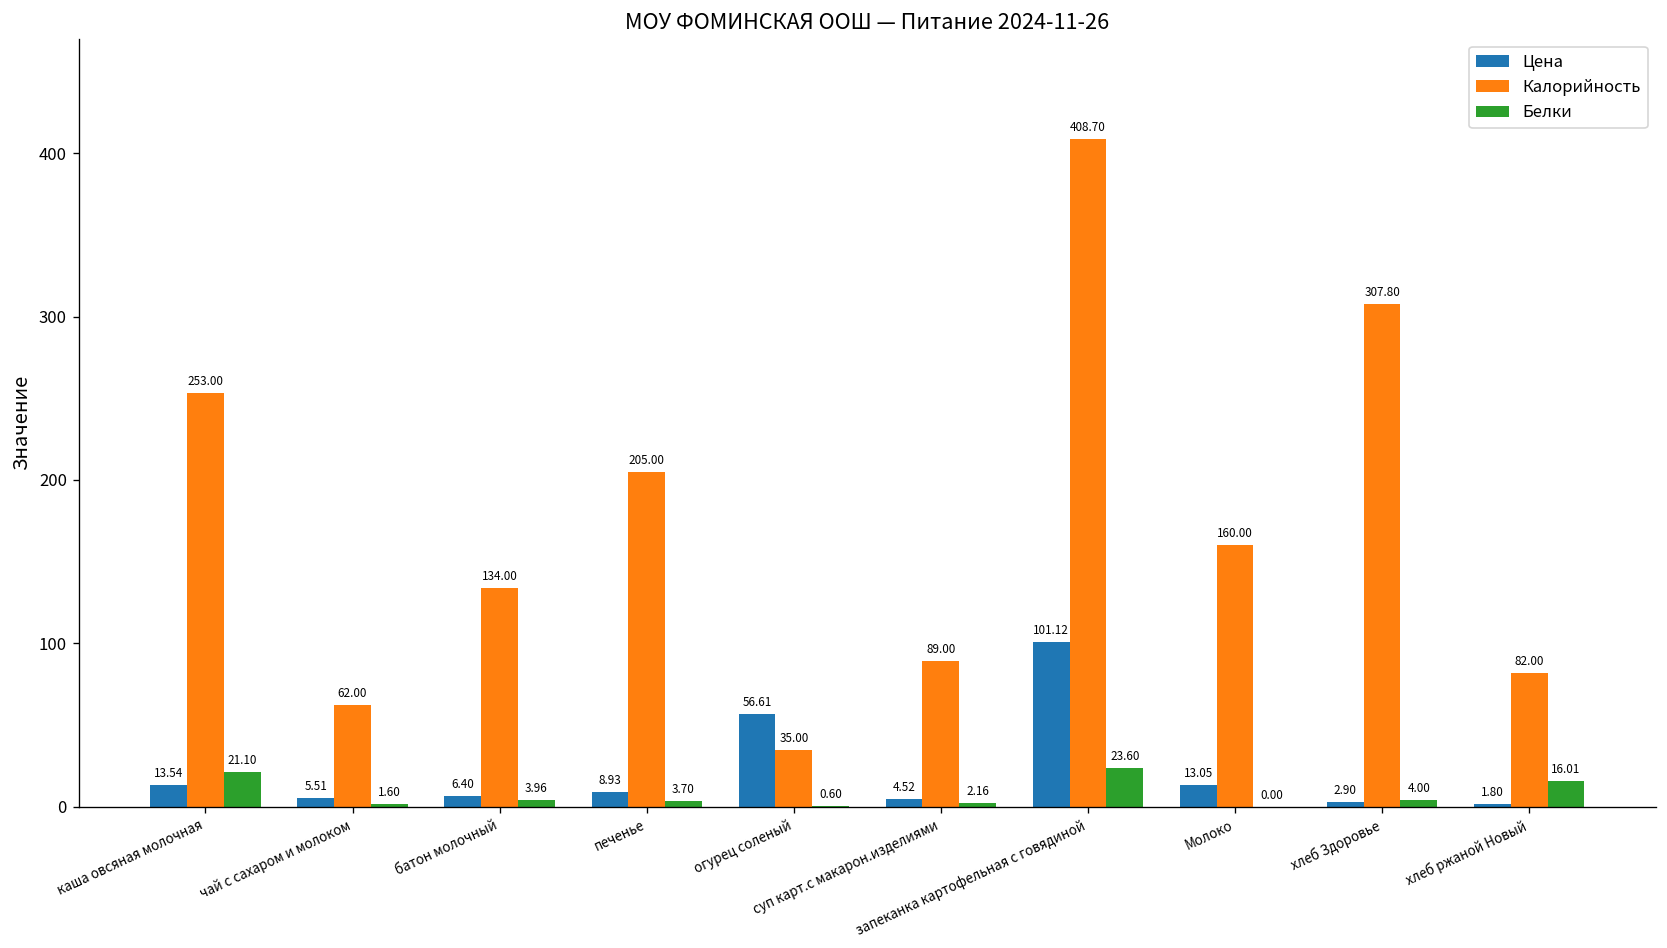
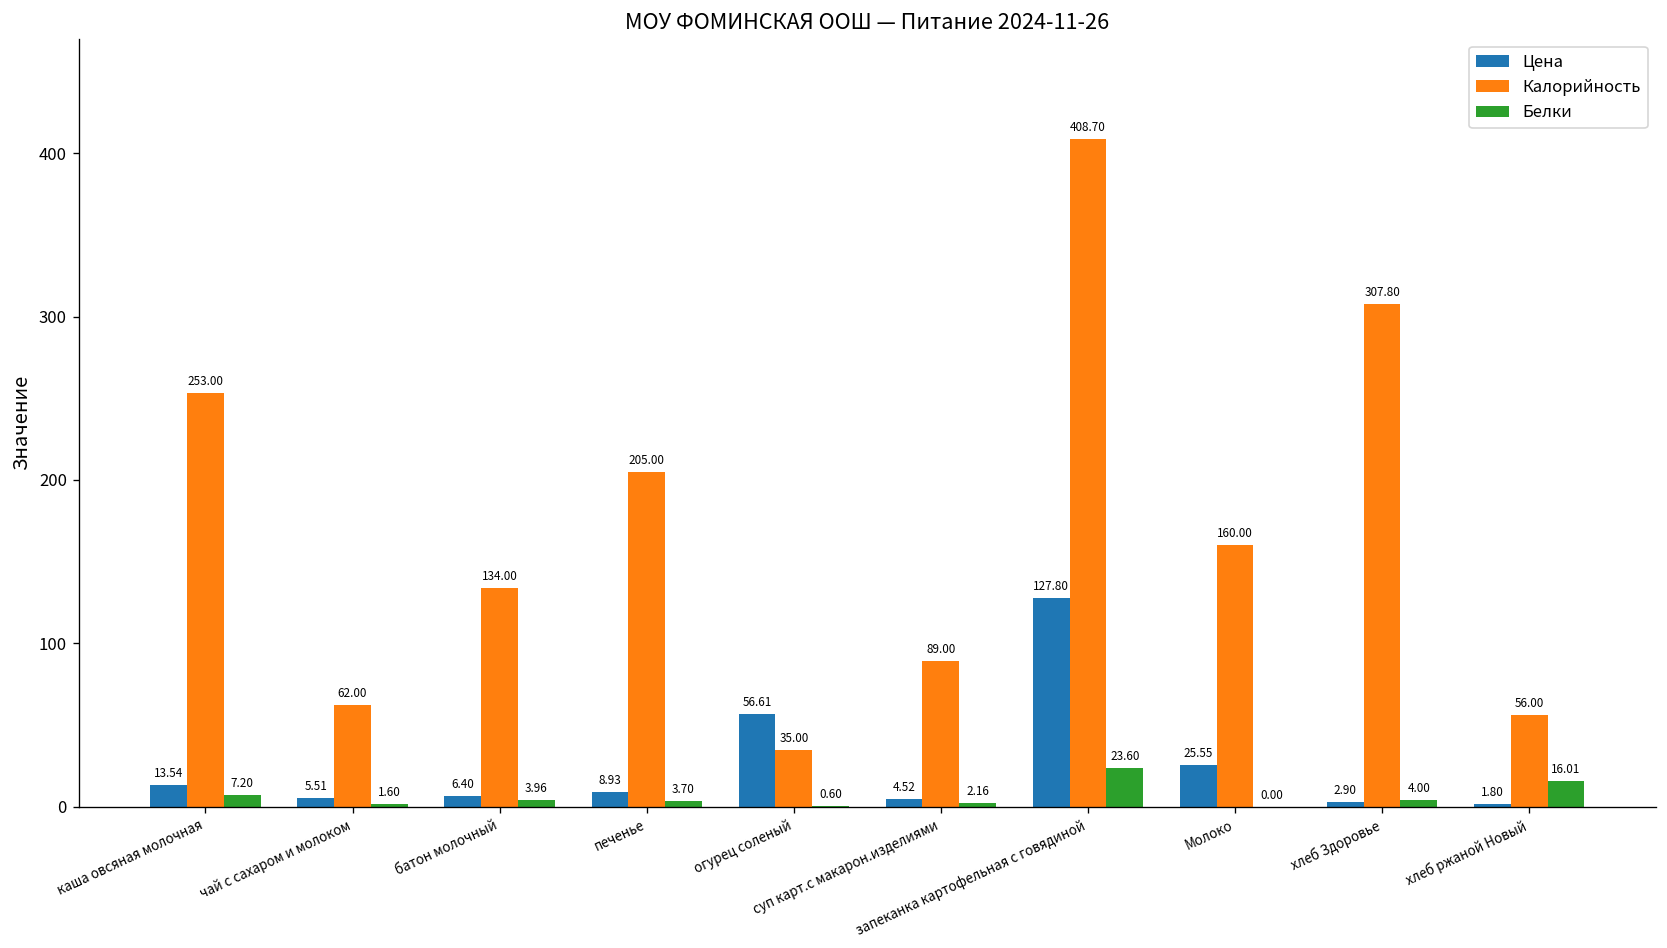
Белки, каша овсяная молочная: 21.10 -> 7.20
Цена, запеканка картофельная с говядиной: 101.12 -> 127.80
Цена, Молоко: 13.05 -> 25.55
Калорийность, хлеб ржаной Новый: 82.00 -> 56.00
